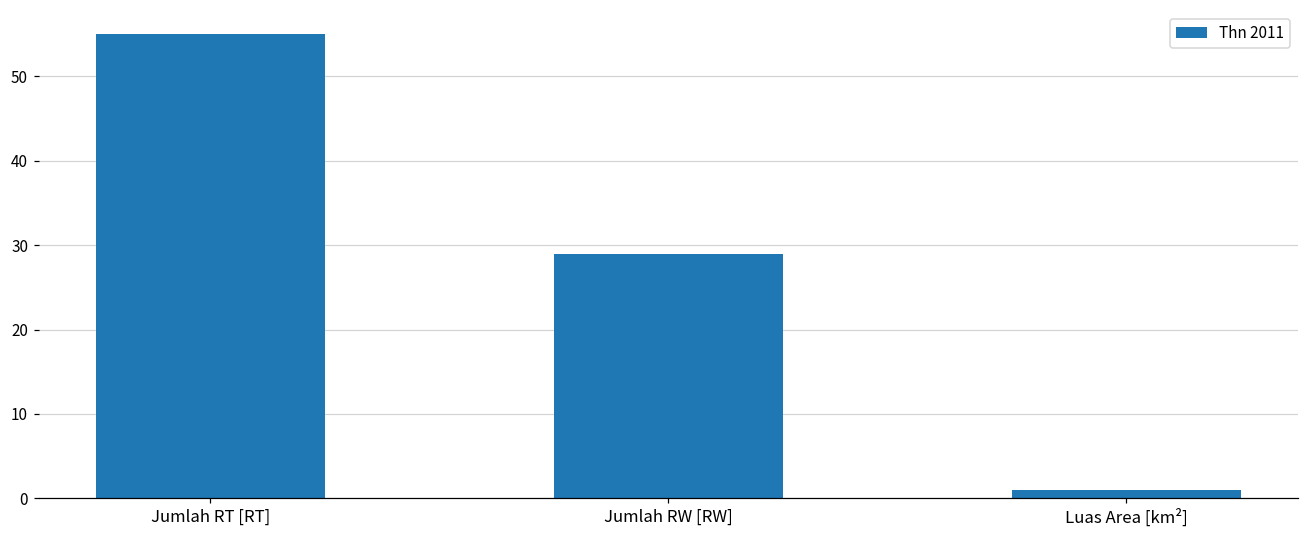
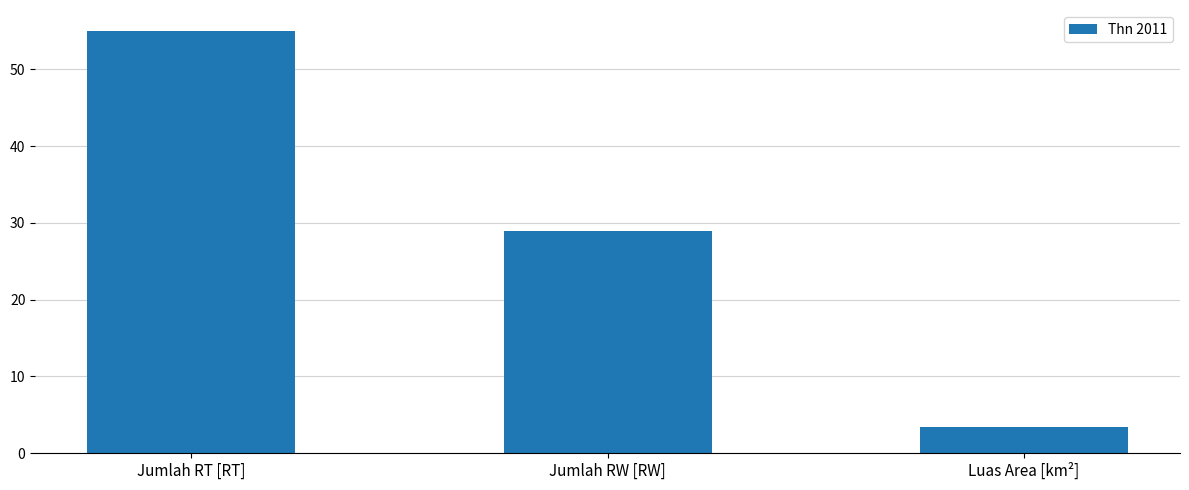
Luas Area [km²]: 1 -> 3
